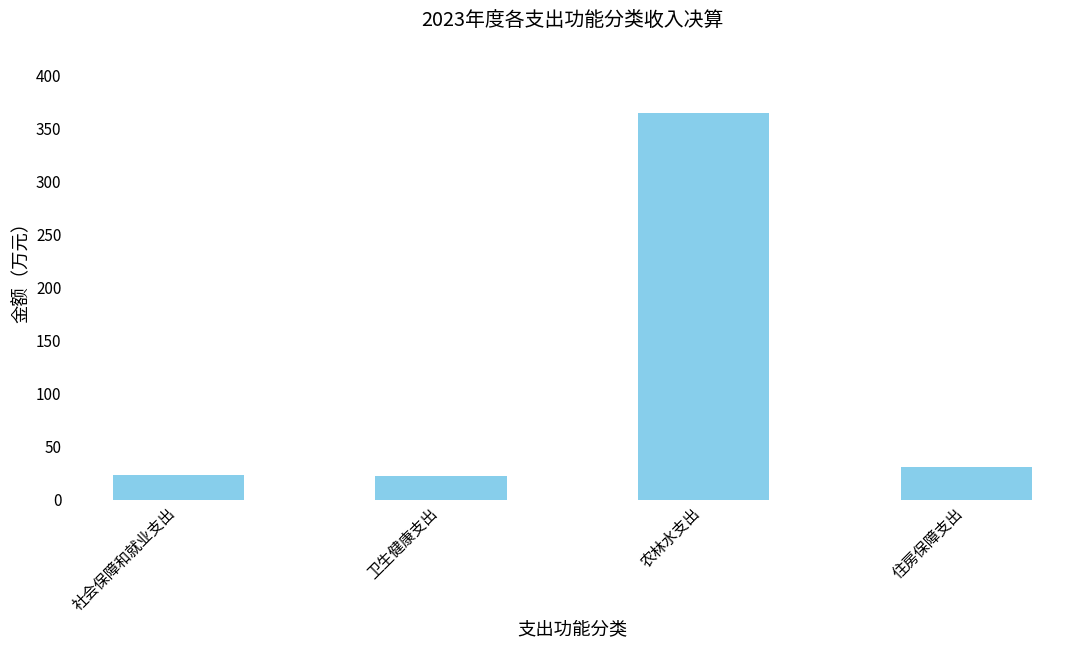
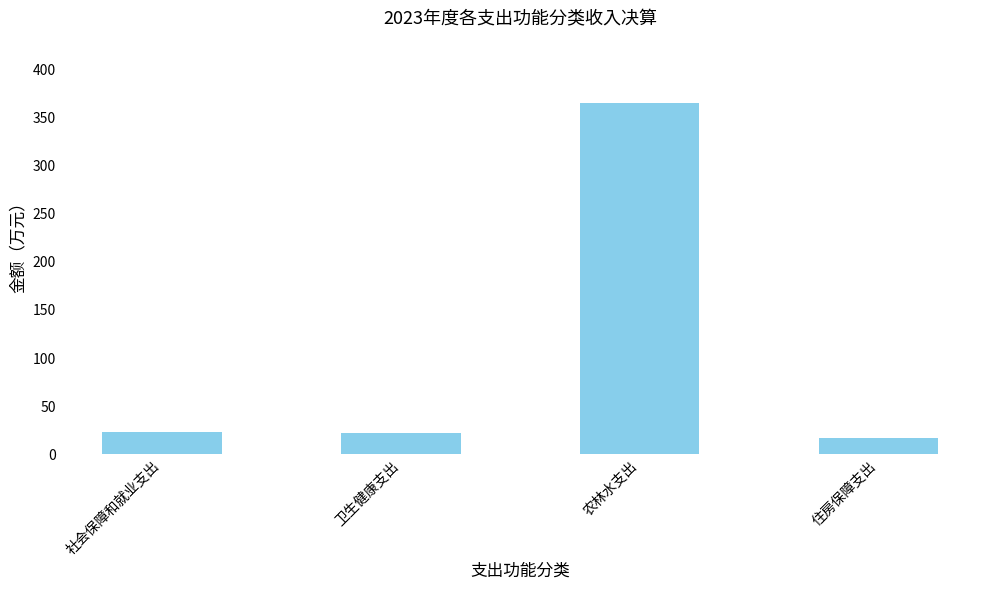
住房保障支出: 30 -> 20
